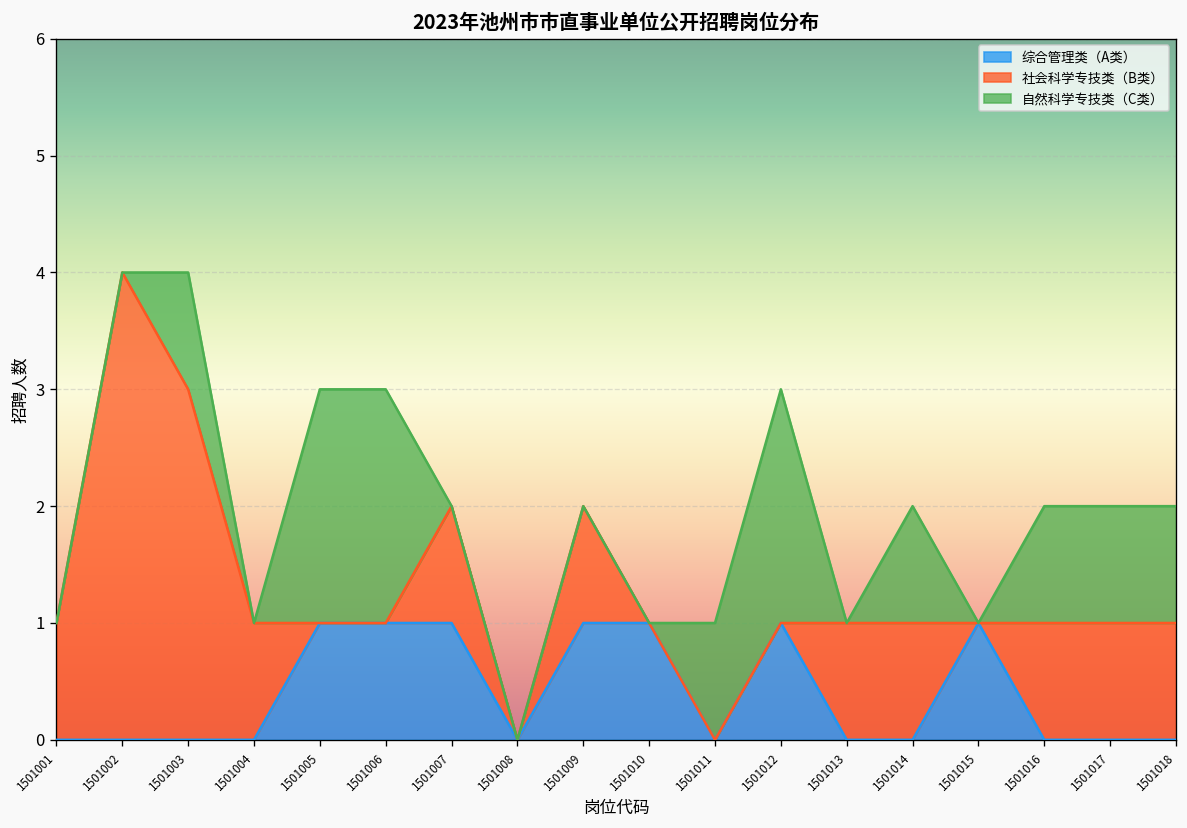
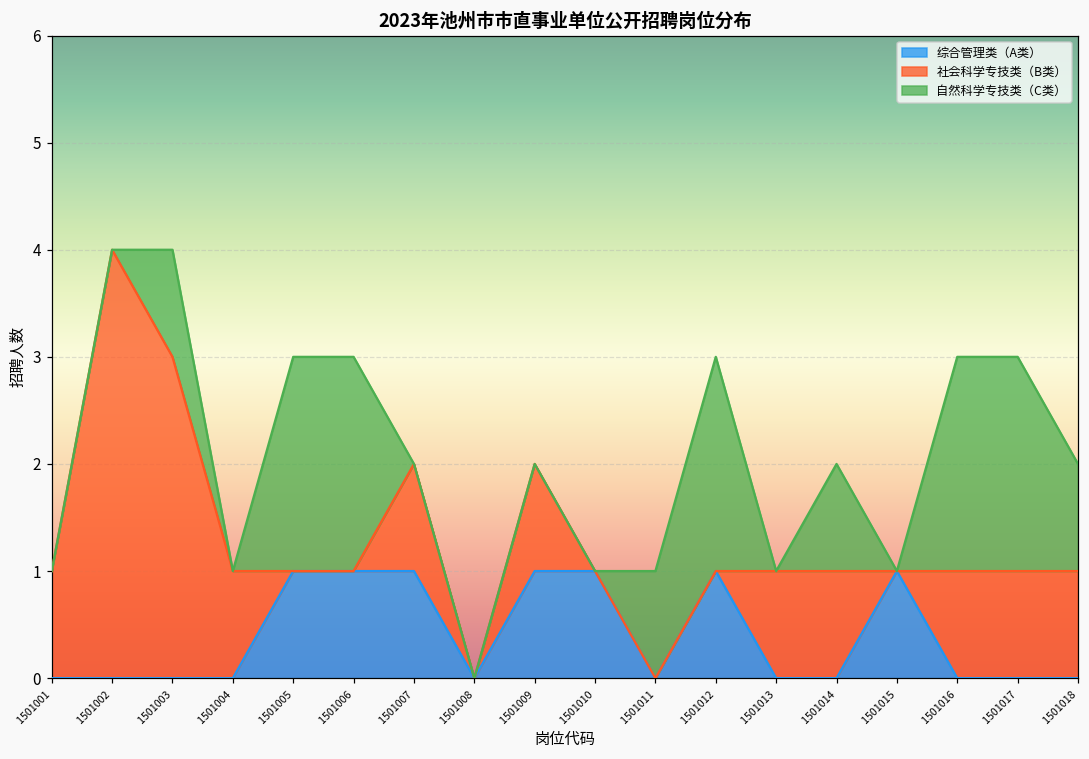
自然科学专技类（C类）, 1501016: 1 -> 2
自然科学专技类（C类）, 1501017: 1 -> 2
